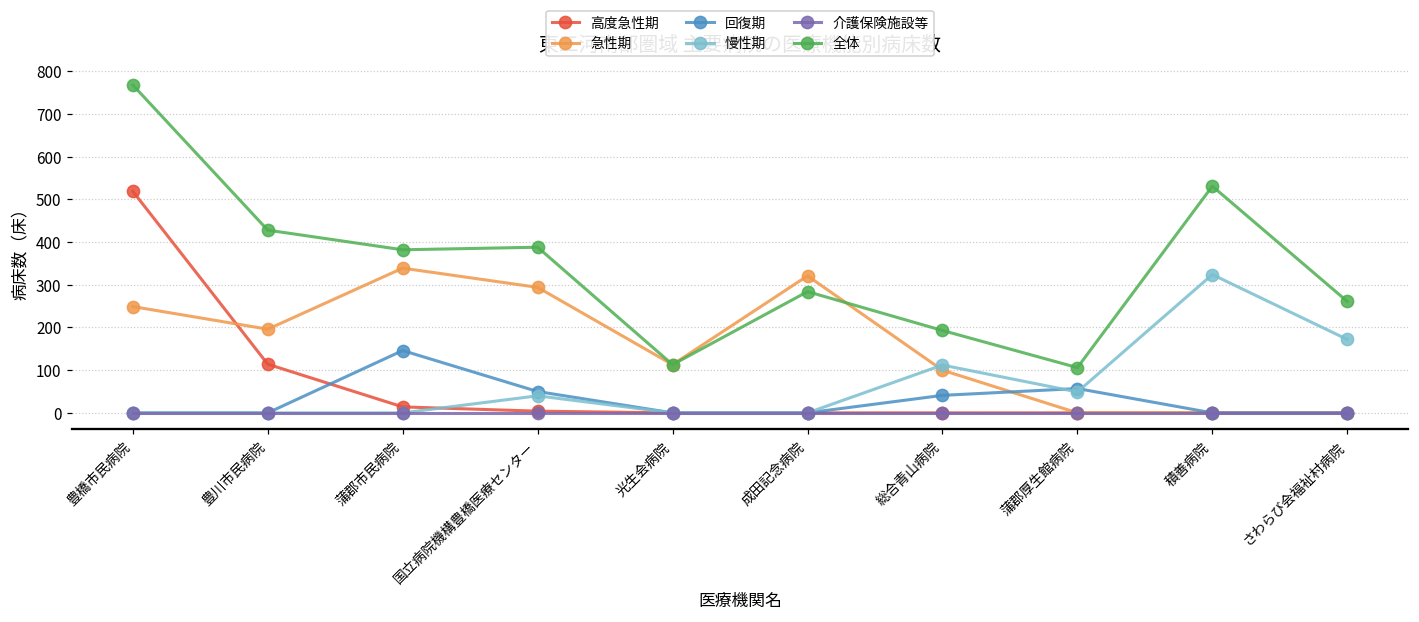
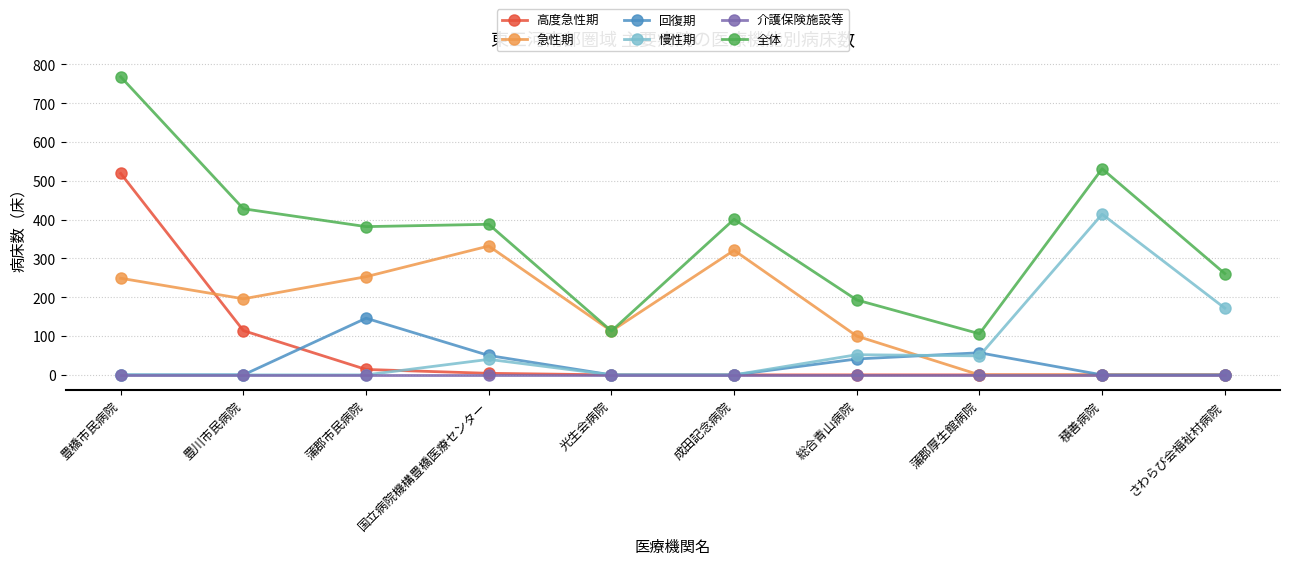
急性期, 蒲郡市民病院: 340 -> 250
急性期, 国立病院機構豊橋医療センター: 290 -> 330
全体, 成田記念病院: 280 -> 400
慢性期, 総合青山病院: 110 -> 50
慢性期, 積善病院: 320 -> 410
